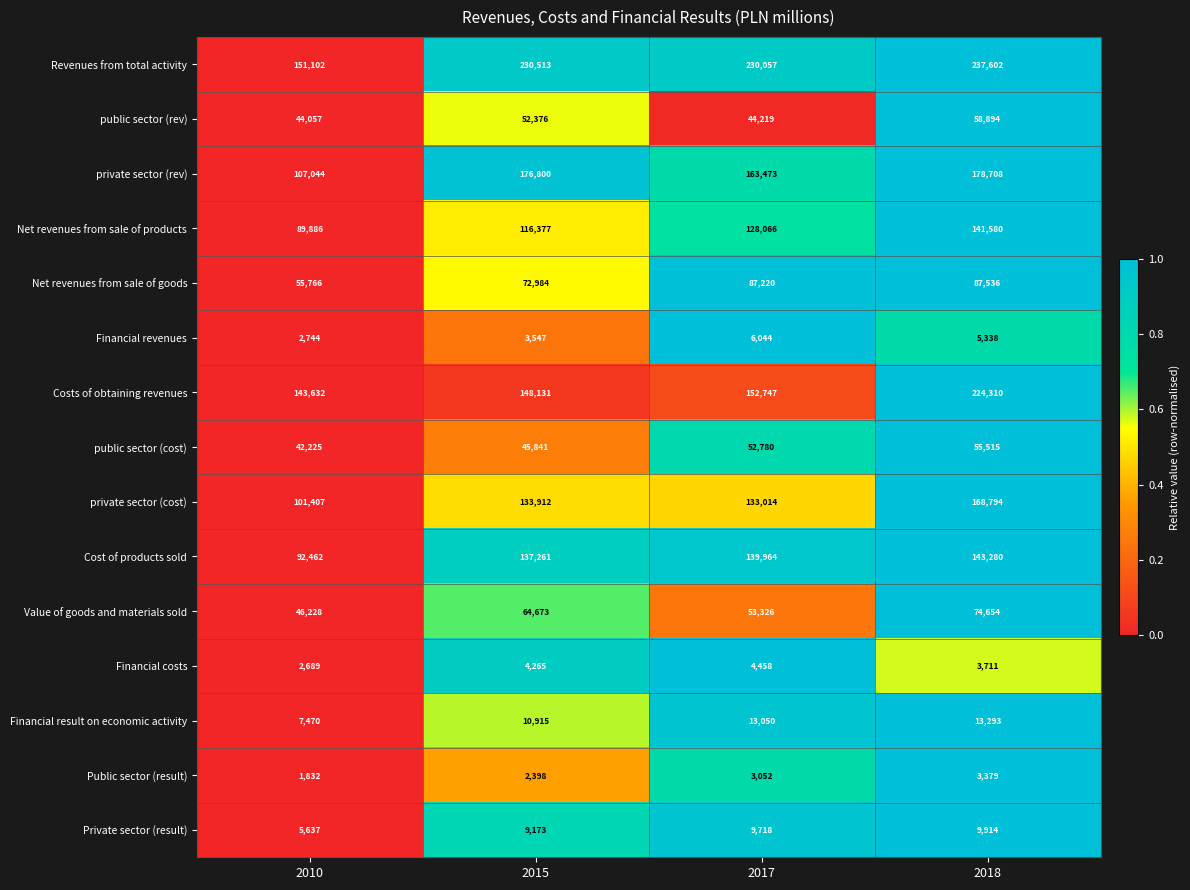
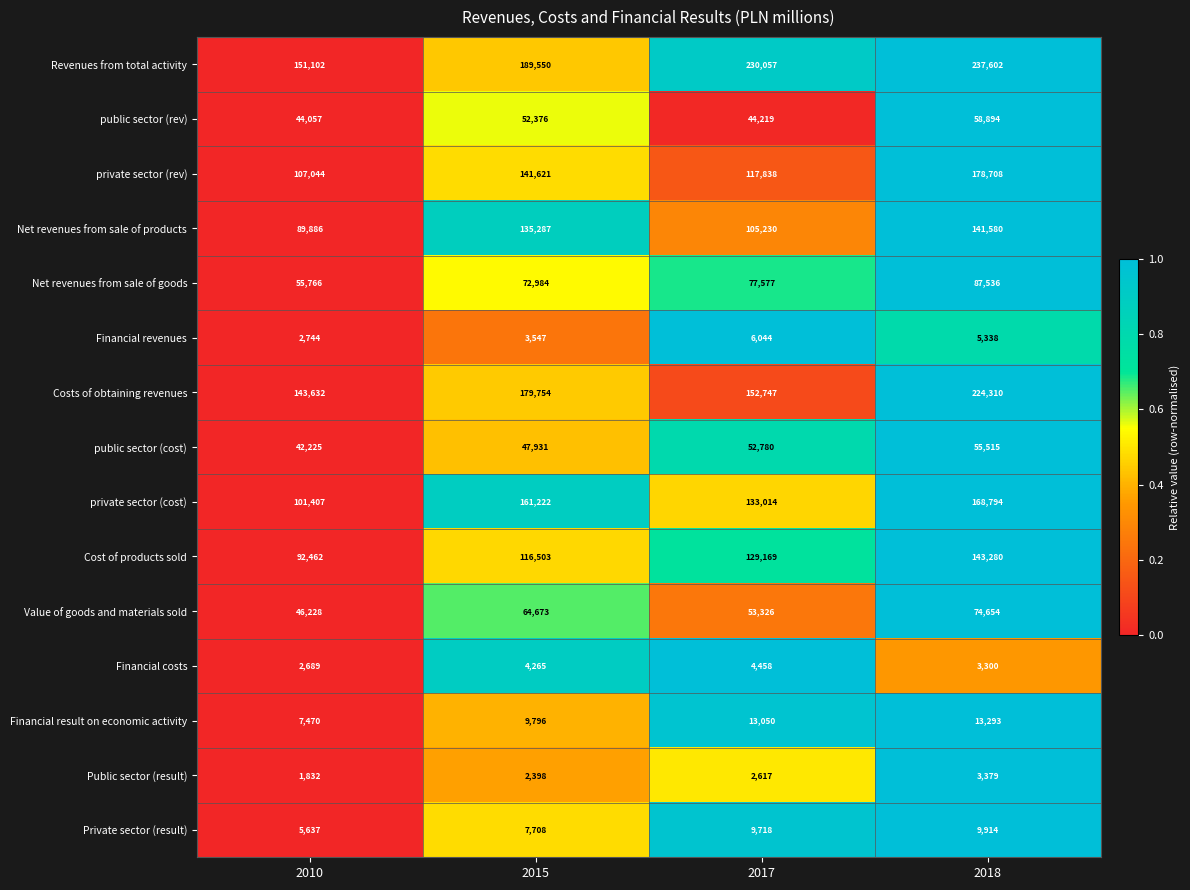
Revenues from total activity, 2015: 230,513 -> 189,550
private sector (rev), 2015: 176,800 -> 141,621
private sector (rev), 2017: 163,473 -> 117,838
Net revenues from sale of products, 2015: 116,377 -> 135,287
Net revenues from sale of products, 2017: 128,066 -> 105,230
Net revenues from sale of goods, 2017: 87,220 -> 77,577
Costs of obtaining revenues, 2015: 148,131 -> 179,754
public sector (cost), 2015: 45,841 -> 47,931
private sector (cost), 2015: 133,912 -> 161,222
Cost of products sold, 2015: 137,261 -> 116,503
Cost of products sold, 2017: 139,964 -> 129,169
Financial costs, 2018: 3,711 -> 3,300
Financial result on economic activity, 2015: 10,915 -> 9,796
Public sector (result), 2017: 3,052 -> 2,617
Private sector (result), 2015: 9,173 -> 7,708
